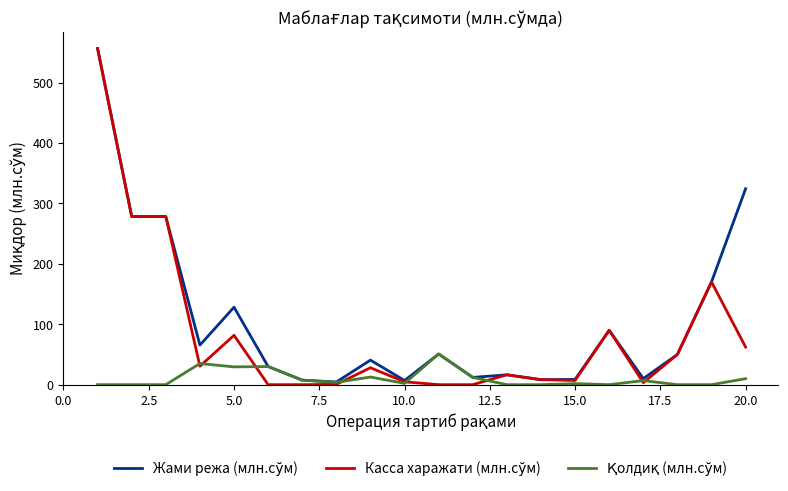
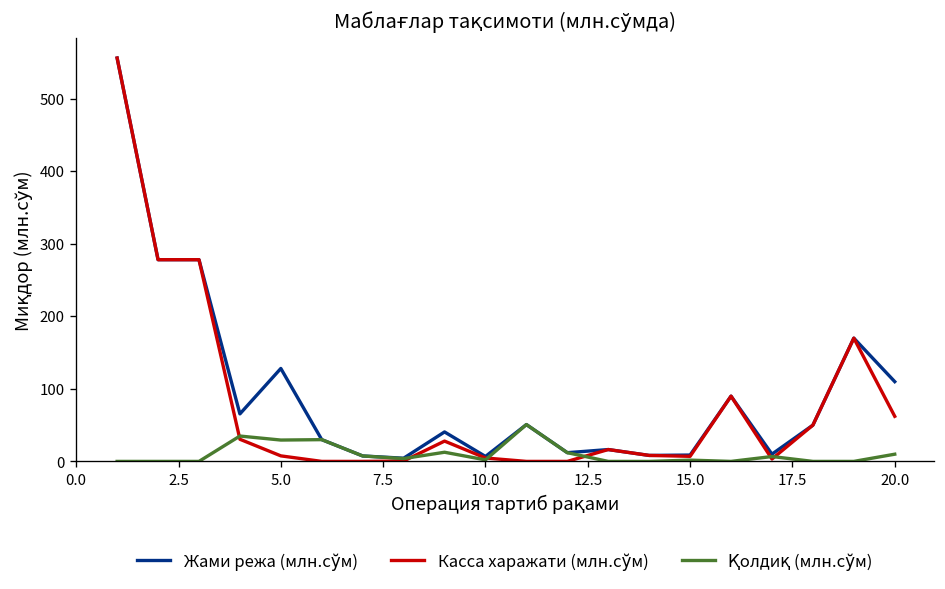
Касса харажати (млн.сўм), 5.0: 80 -> 10
Жами режа (млн.сўм), 20.0: 320 -> 110
